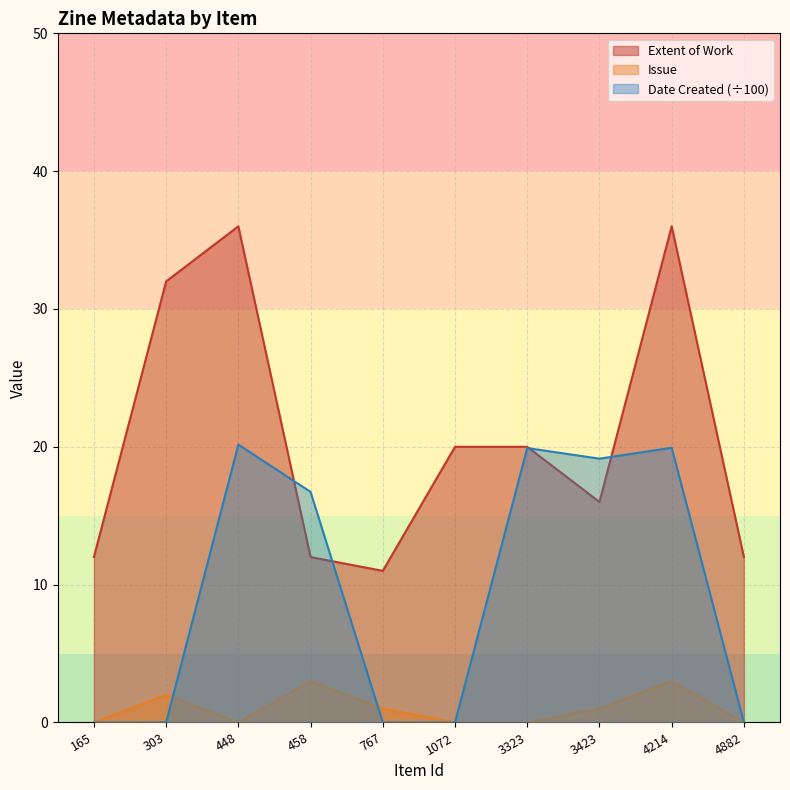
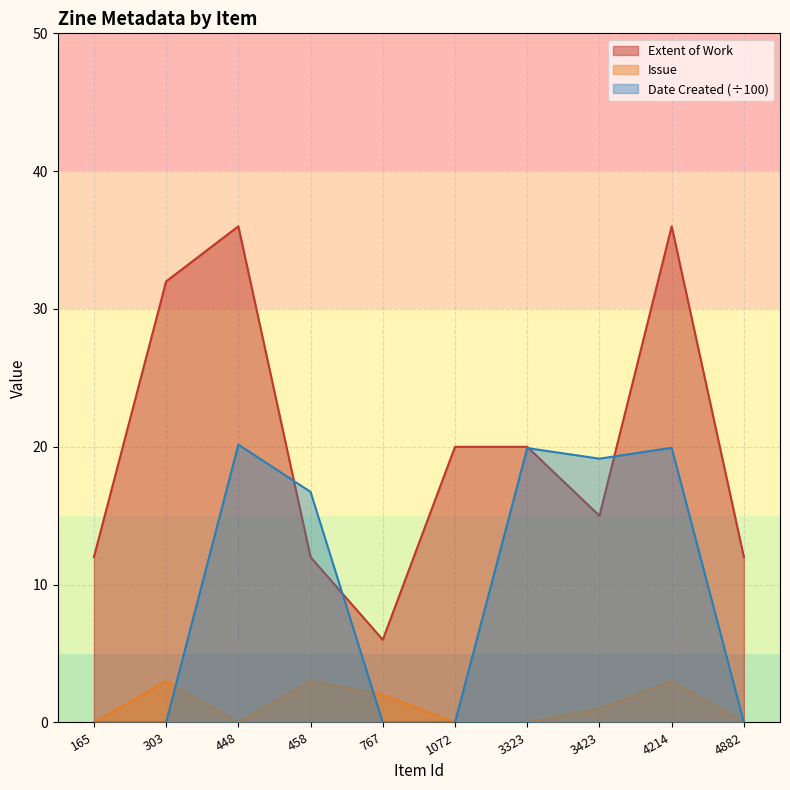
Issue, 303: 2 -> 3
Extent of Work, 767: 11 -> 6
Issue, 767: 1 -> 2
Extent of Work, 3423: 16 -> 15
